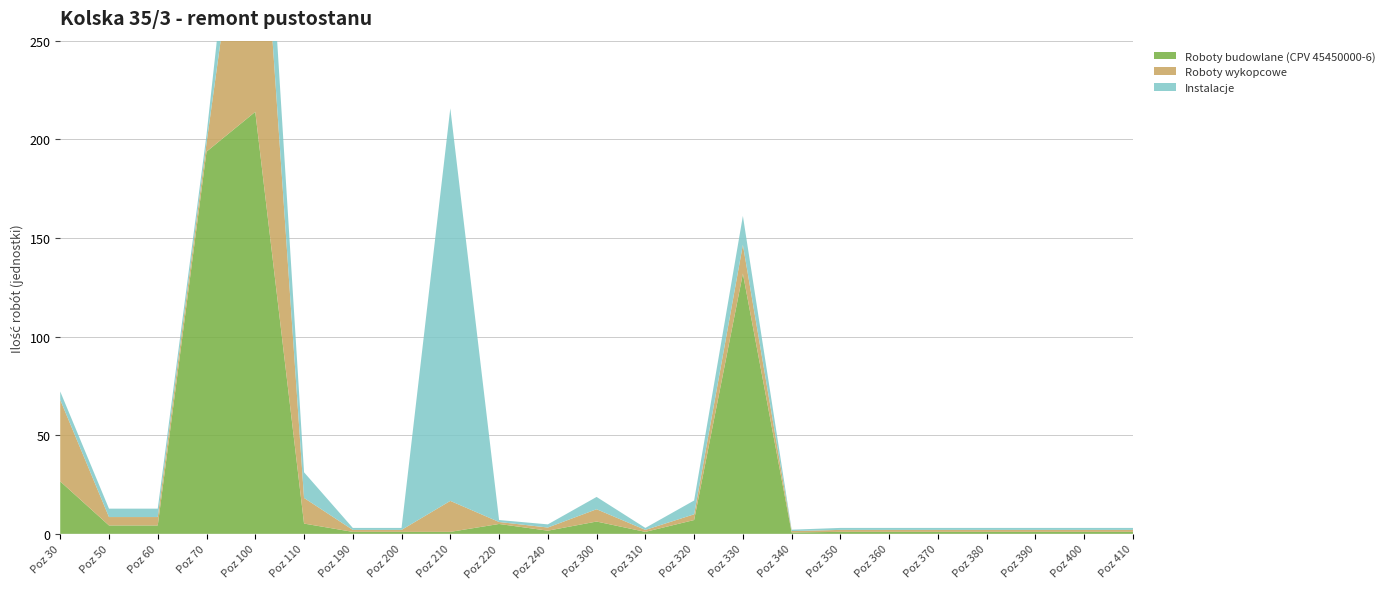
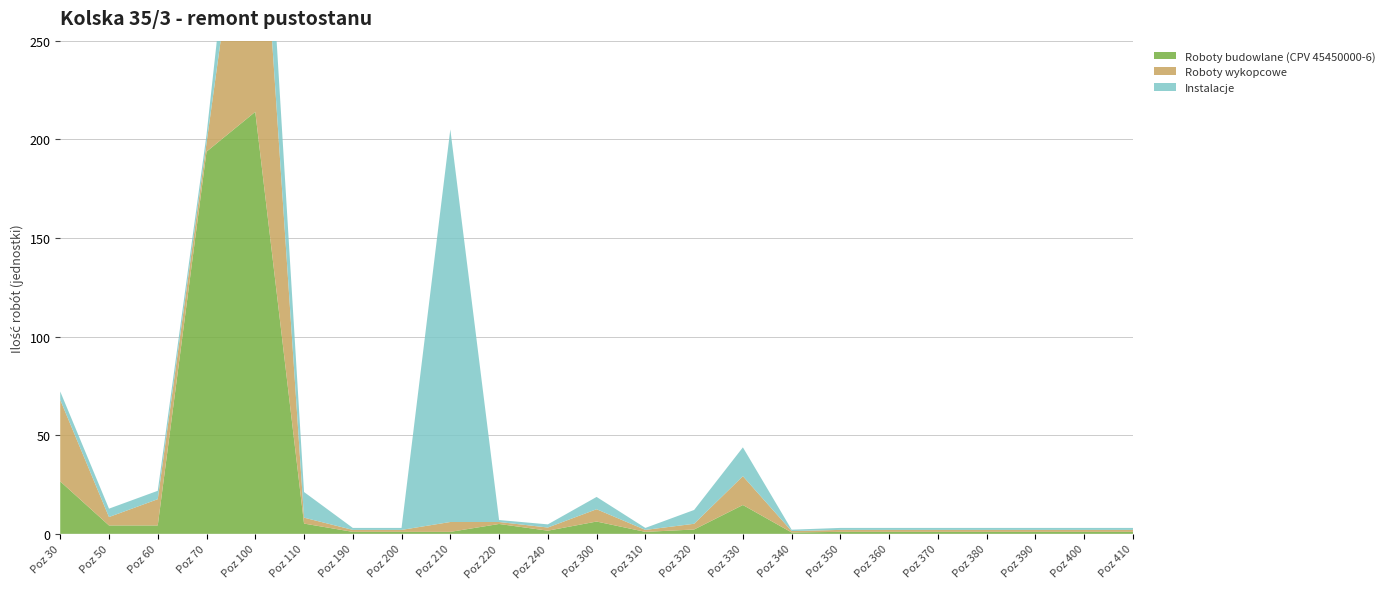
Roboty wykopcowe, Poz 60: 4 -> 13
Roboty wykopcowe, Poz 110: 13 -> 3
Roboty wykopcowe, Poz 210: 16 -> 5
Roboty budowlane (CPV 45450000-6), Poz 320: 7 -> 2
Roboty budowlane (CPV 45450000-6), Poz 330: 132 -> 15
